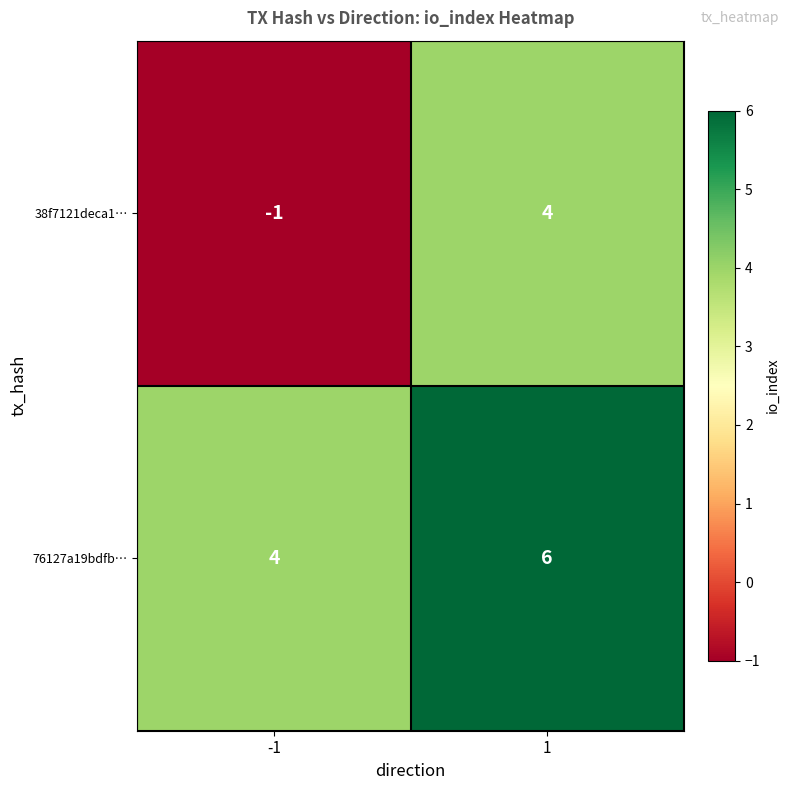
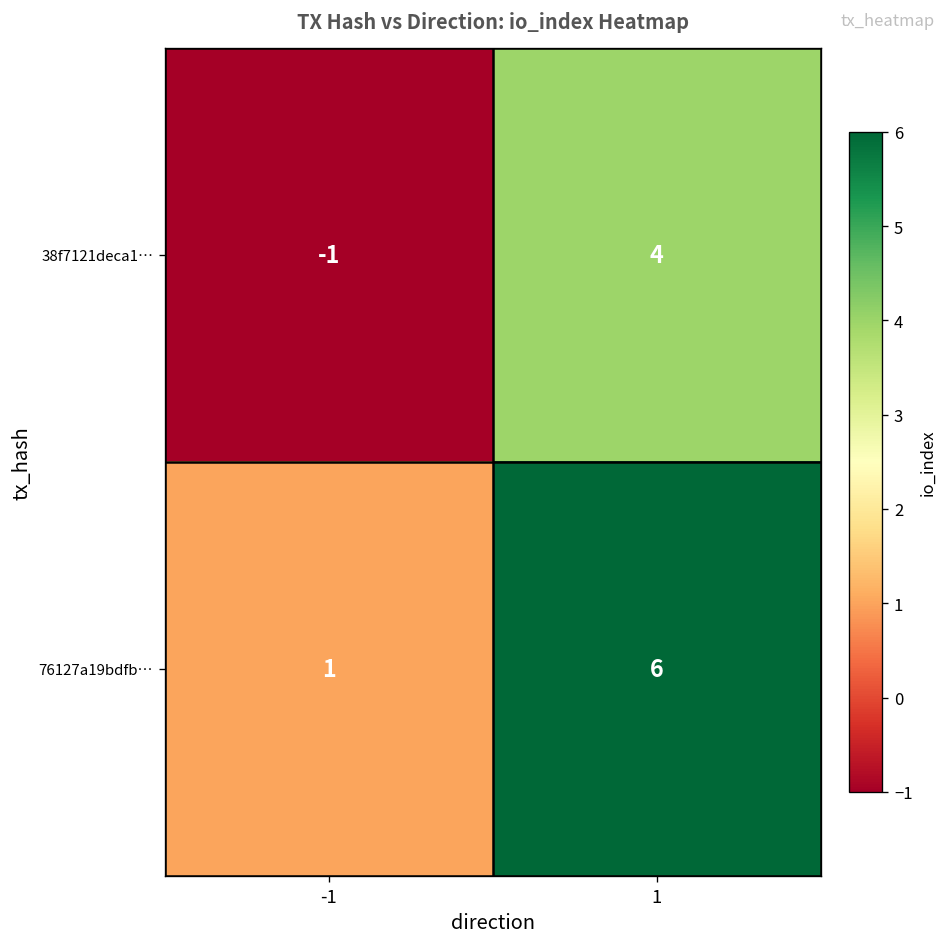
76127a19bdfb…, -1: 4 -> 1
